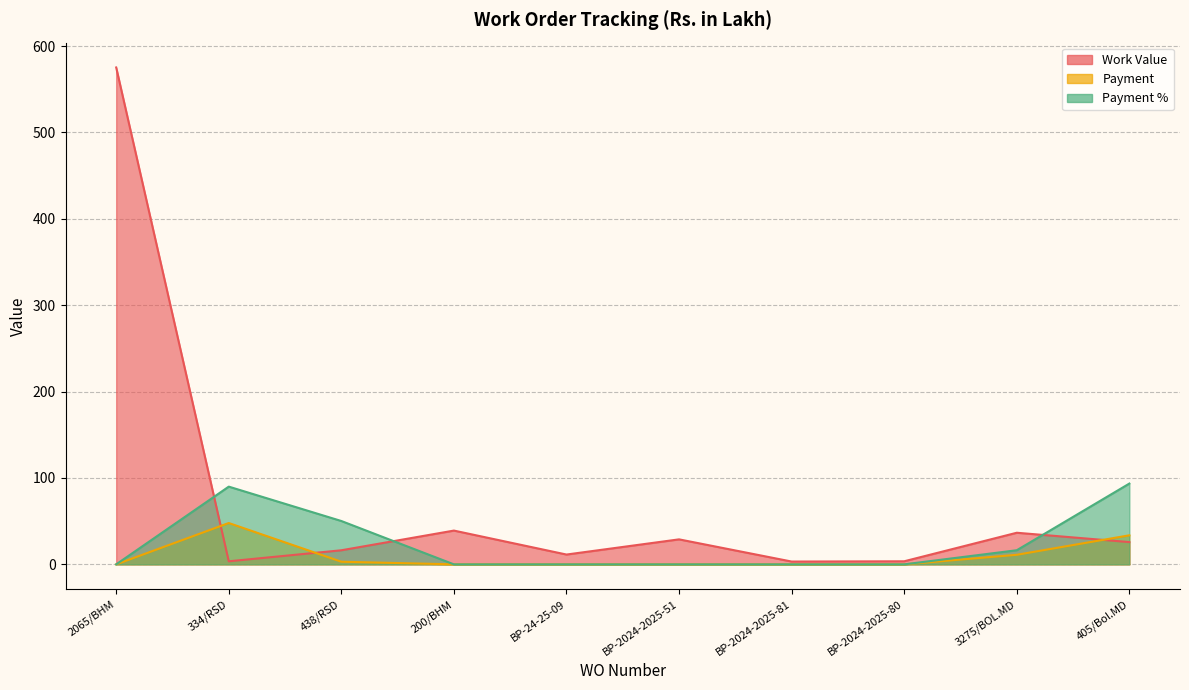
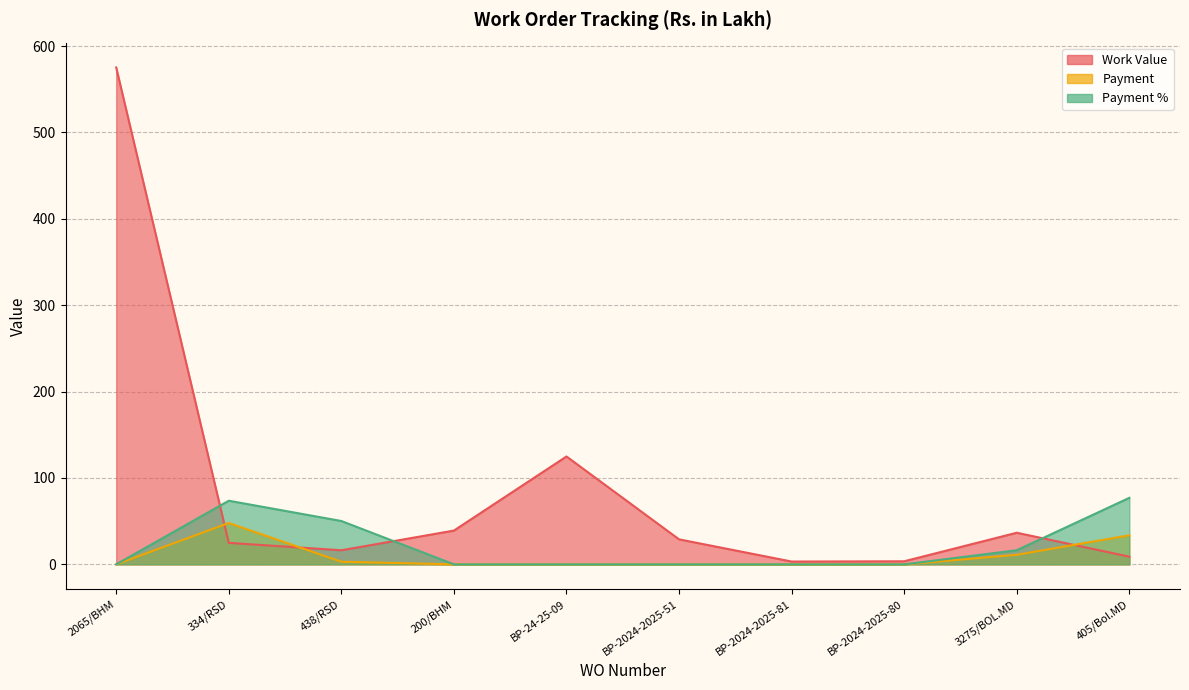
Work Value, 334/RSD: 0 -> 20
Payment %, 334/RSD: 90 -> 70
Work Value, BP-24-25-09: 10 -> 120
Work Value, 405/Bol.MD: 30 -> 10
Payment %, 405/Bol.MD: 90 -> 80
